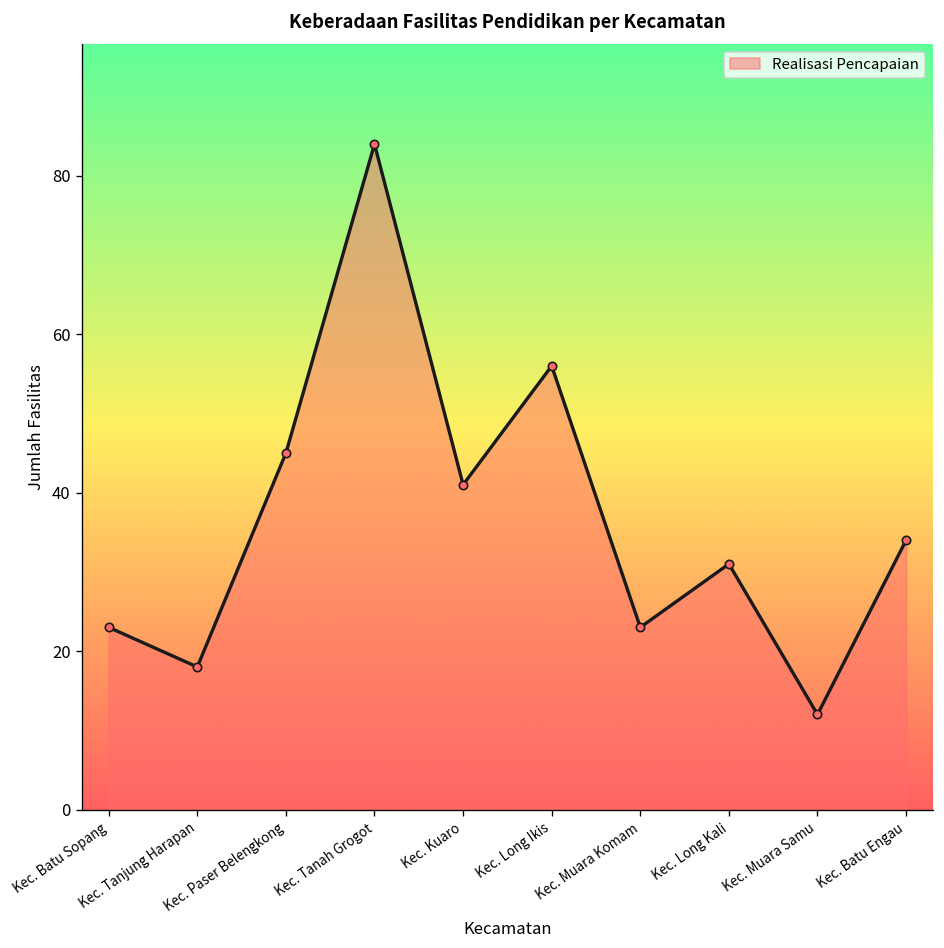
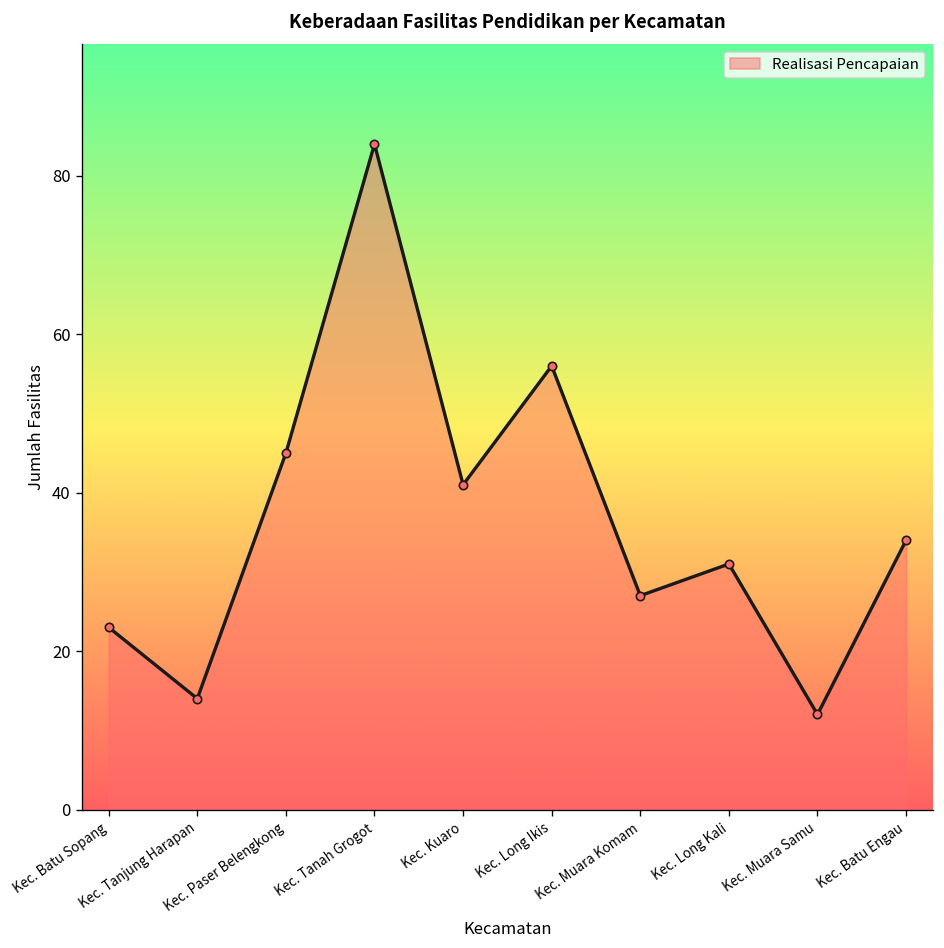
Kec. Tanjung Harapan: 18 -> 14
Kec. Muara Komam: 23 -> 27
